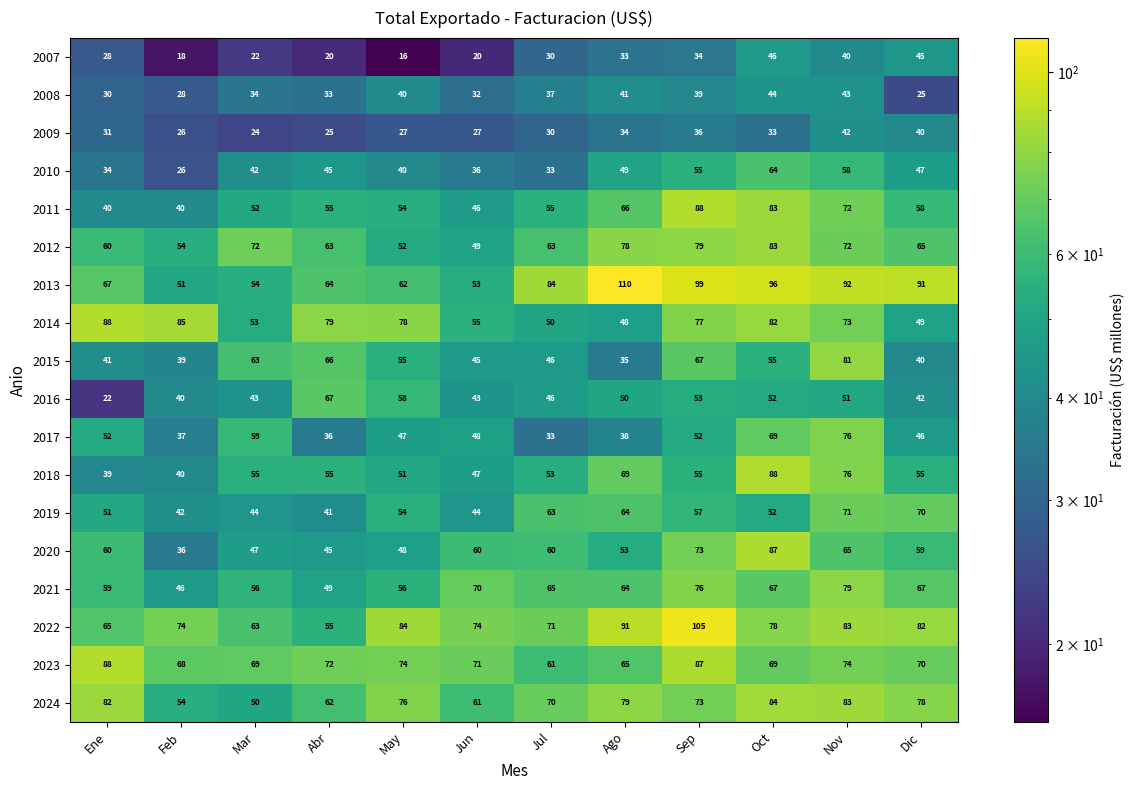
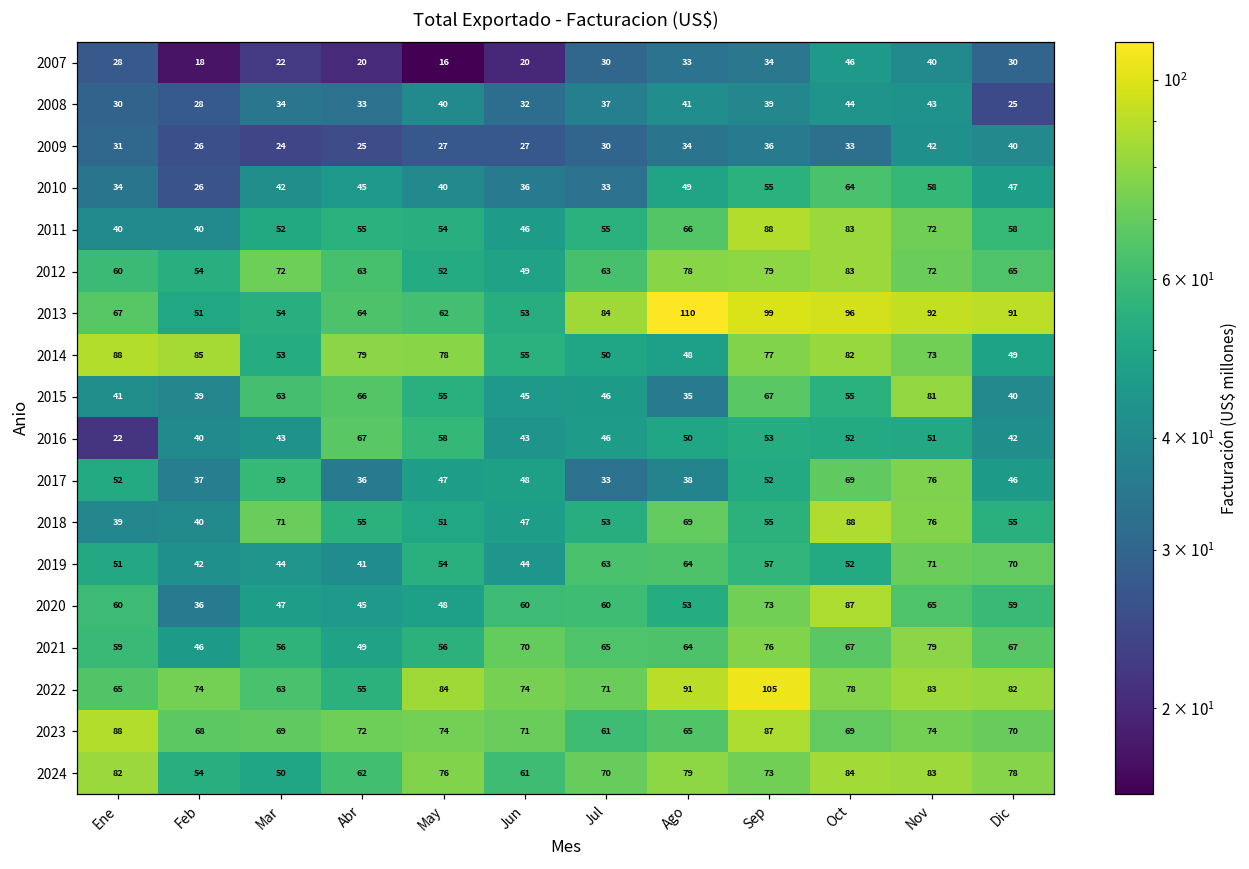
2007, Dic: 45 -> 30
2018, Mar: 55 -> 71
